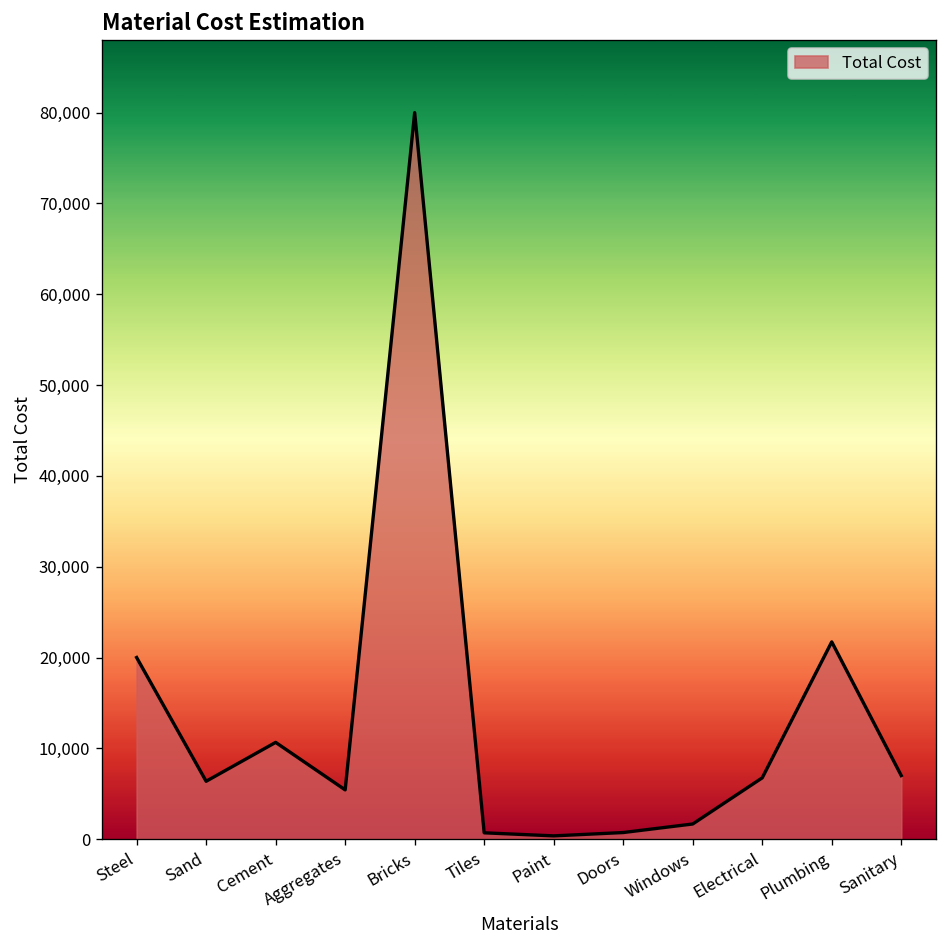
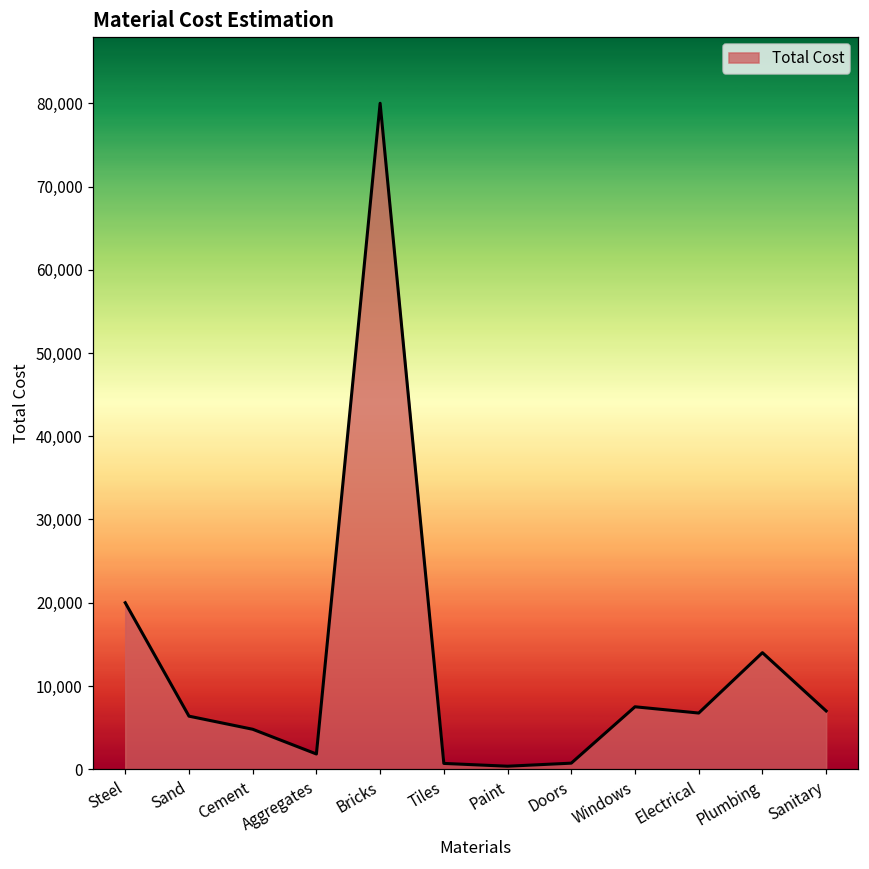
Cement: 11,000 -> 5,000
Aggregates: 5,000 -> 2,000
Windows: 2,000 -> 8,000
Plumbing: 22,000 -> 14,000
